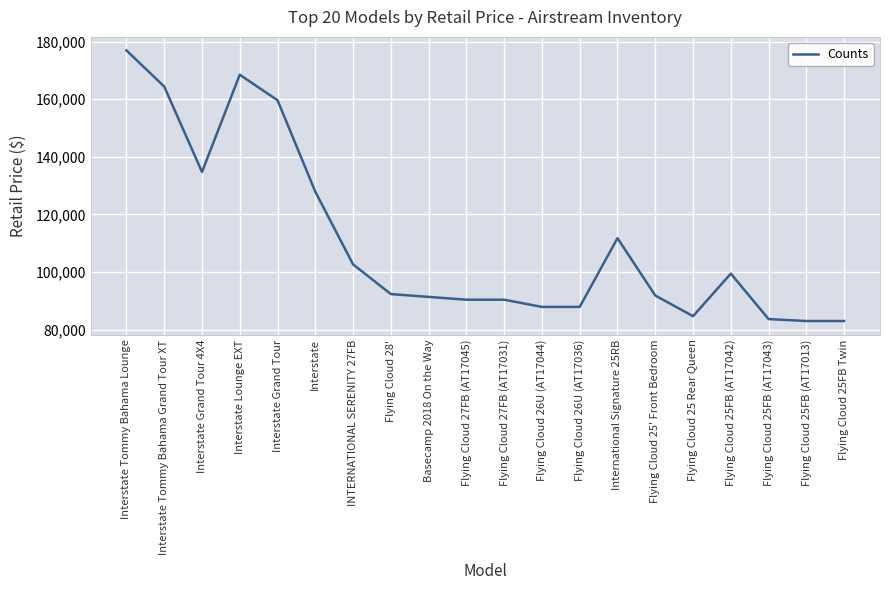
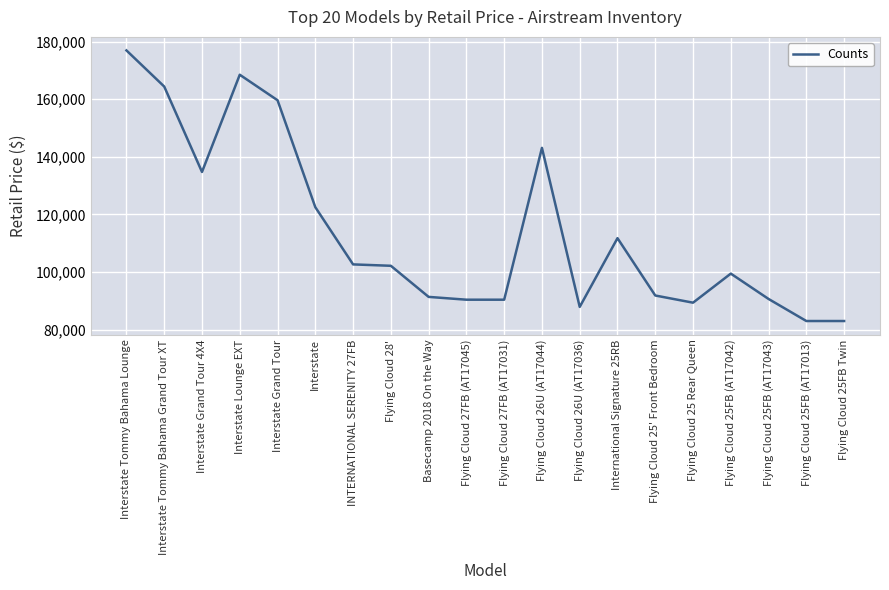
Interstate: 128,000 -> 123,000
Flying Cloud 28': 92,000 -> 102,000
Flying Cloud 26U (AT17044): 88,000 -> 143,000
Flying Cloud 25 Rear Queen: 85,000 -> 89,000
Flying Cloud 25FB (AT17043): 84,000 -> 91,000
